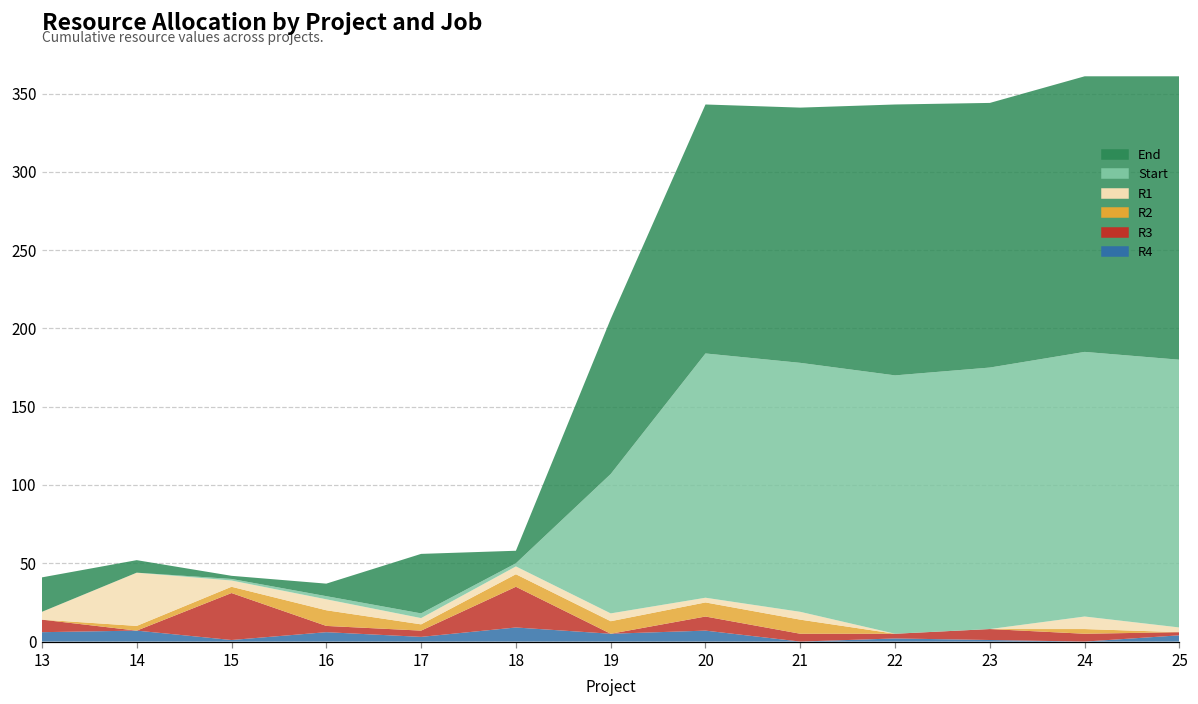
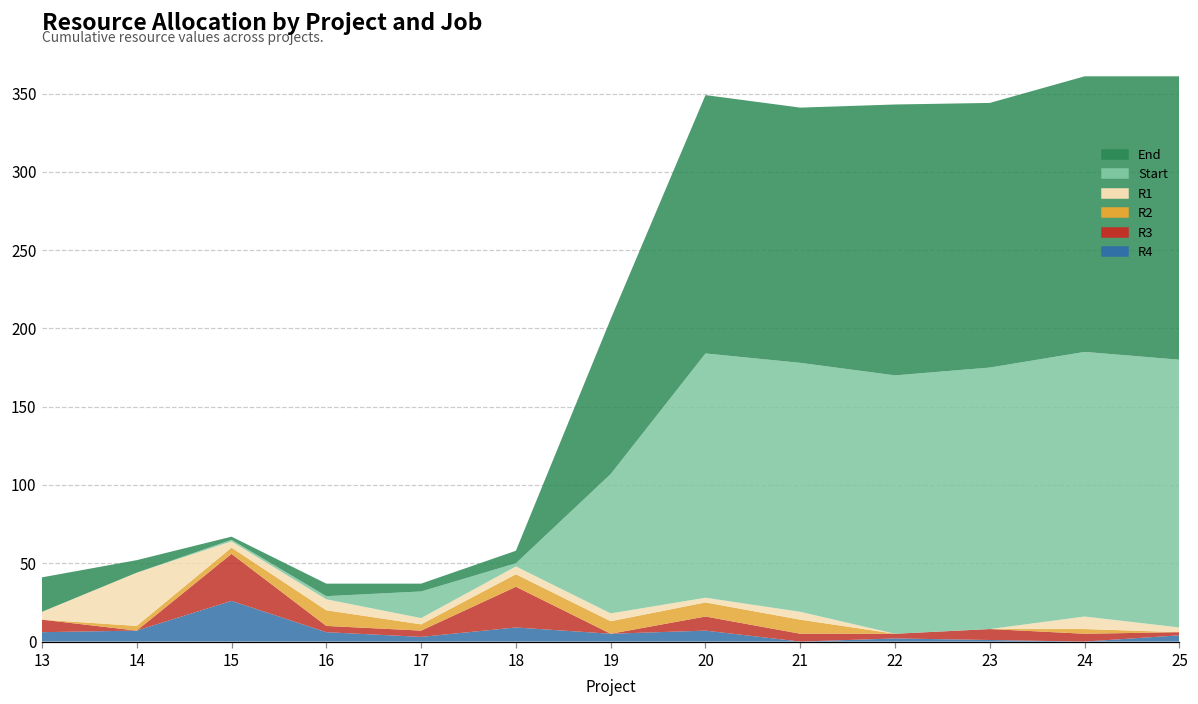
R4, 15: 1 -> 26
Start, 17: 3 -> 17
End, 17: 38 -> 5
End, 20: 159 -> 165
